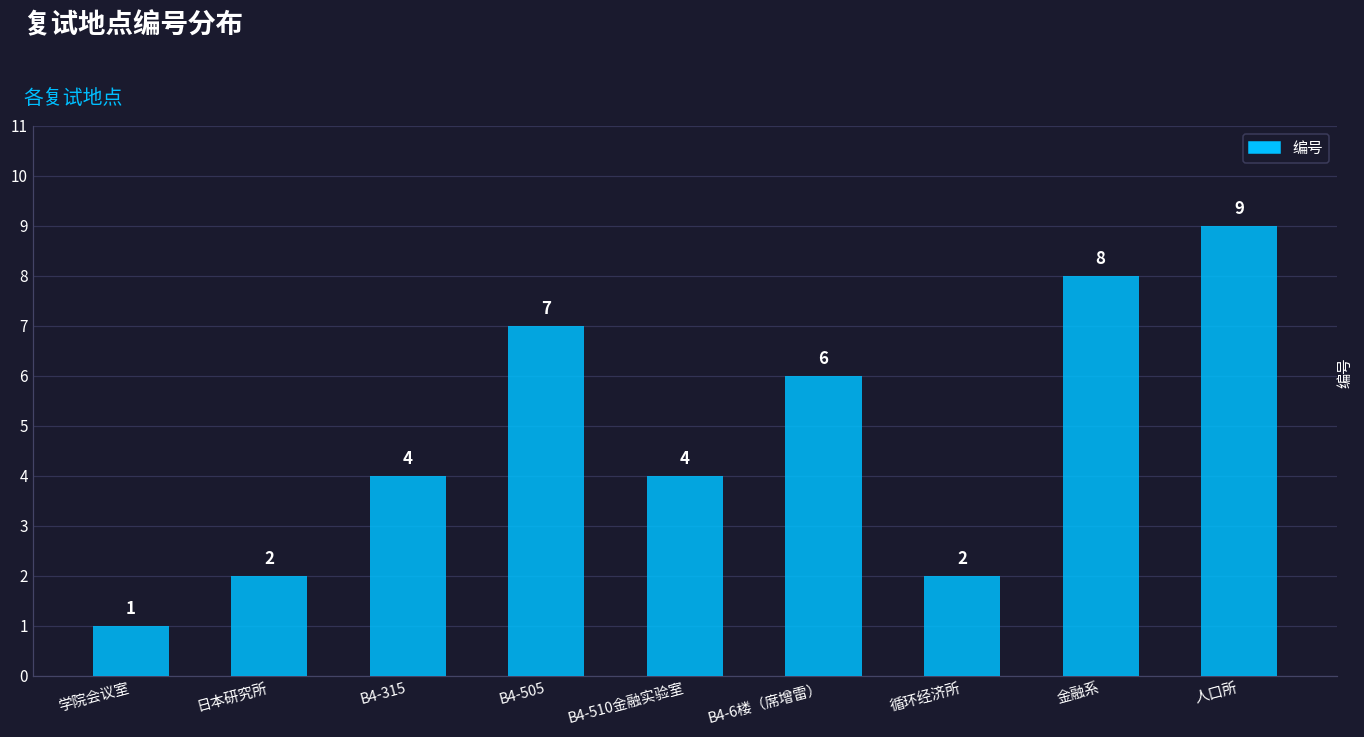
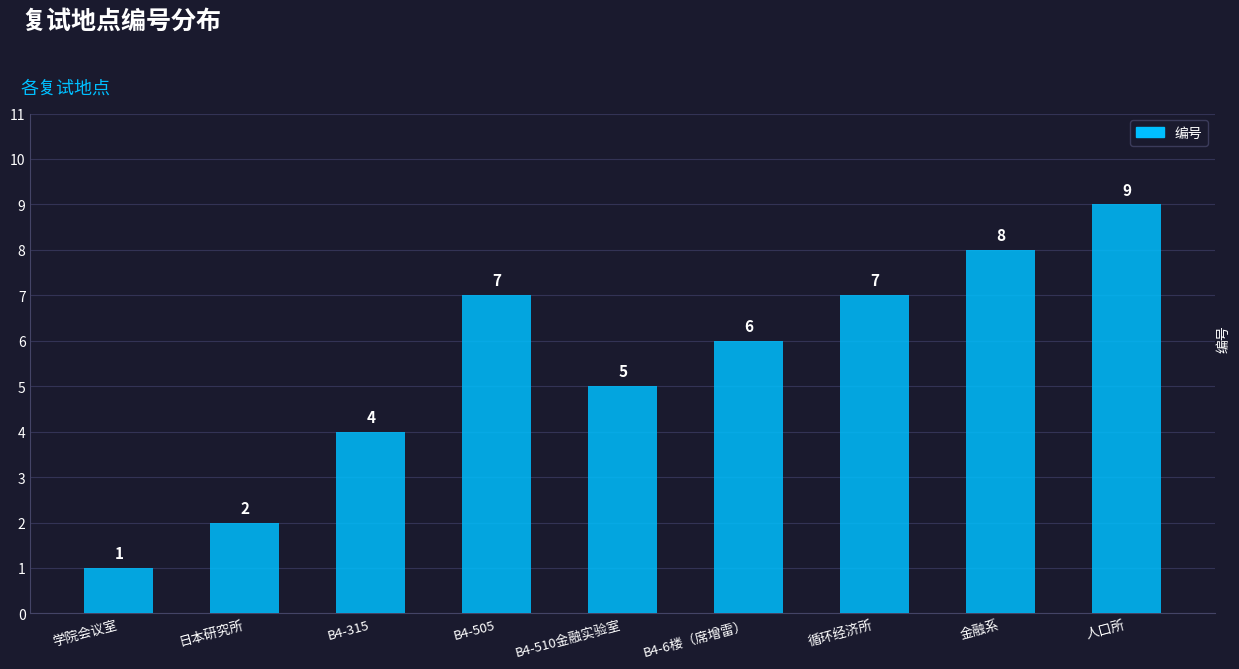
B4-510金融实验室: 4 -> 5
循环经济所: 2 -> 7
